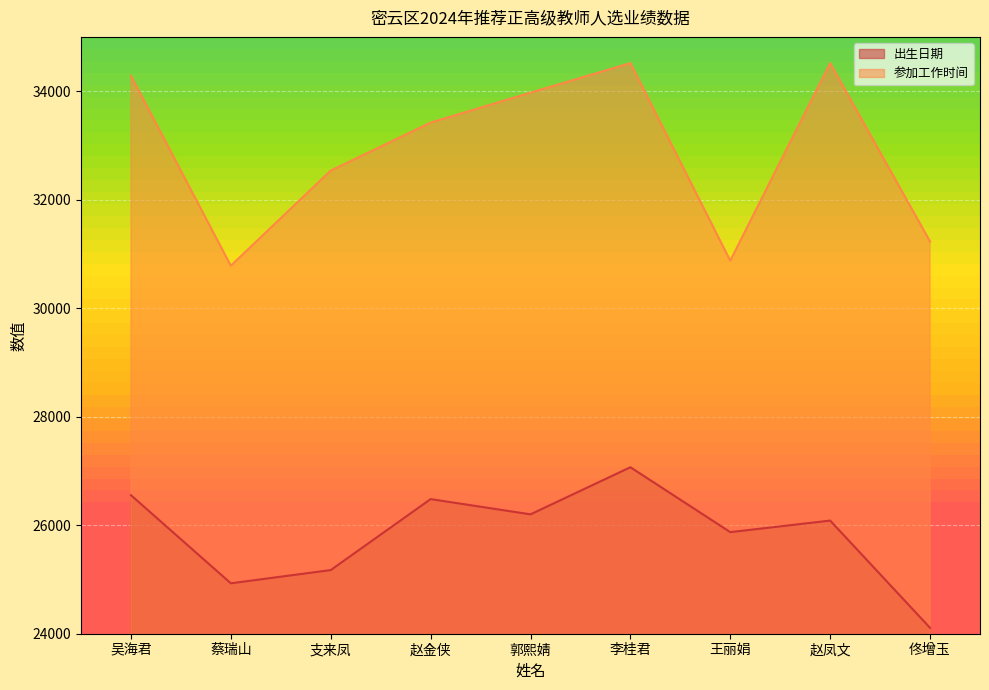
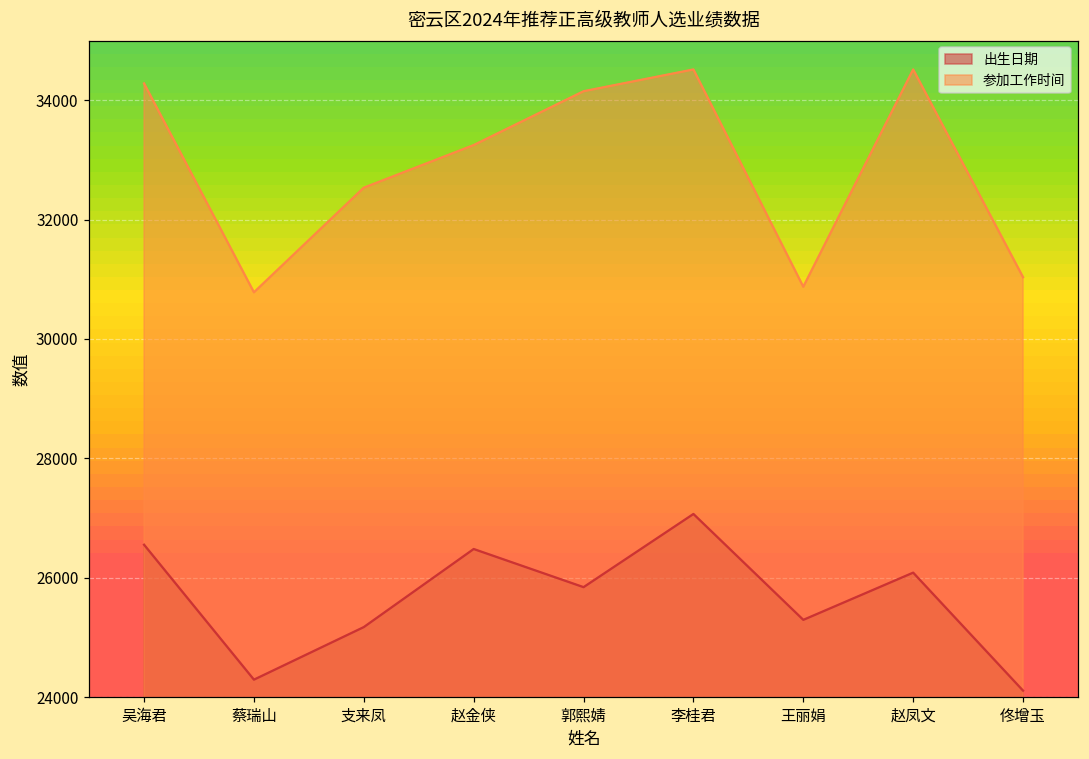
出生日期, 蔡瑞山: 24900 -> 24300
参加工作时间, 赵金侠: 33400 -> 33200
出生日期, 郭熙婧: 26200 -> 25800
参加工作时间, 郭熙婧: 34000 -> 34200
出生日期, 王丽娟: 25900 -> 25300
参加工作时间, 佟增玉: 31200 -> 31000
